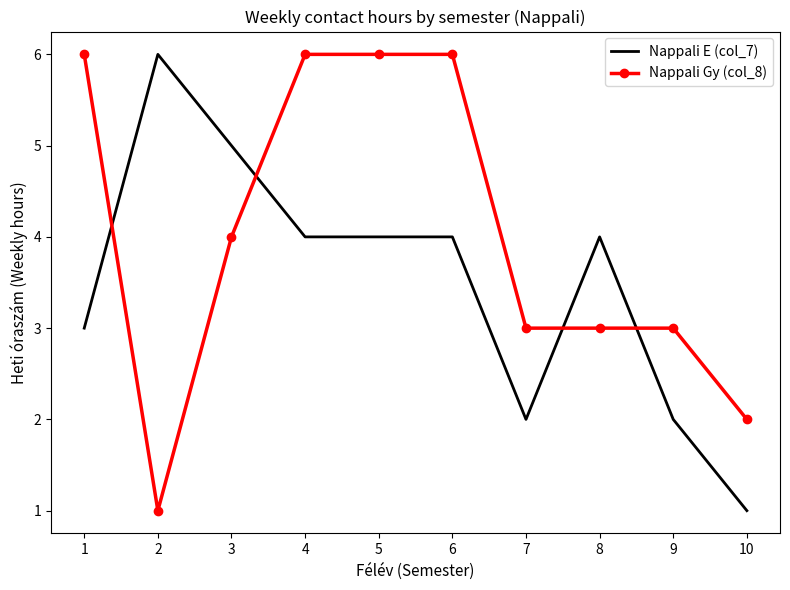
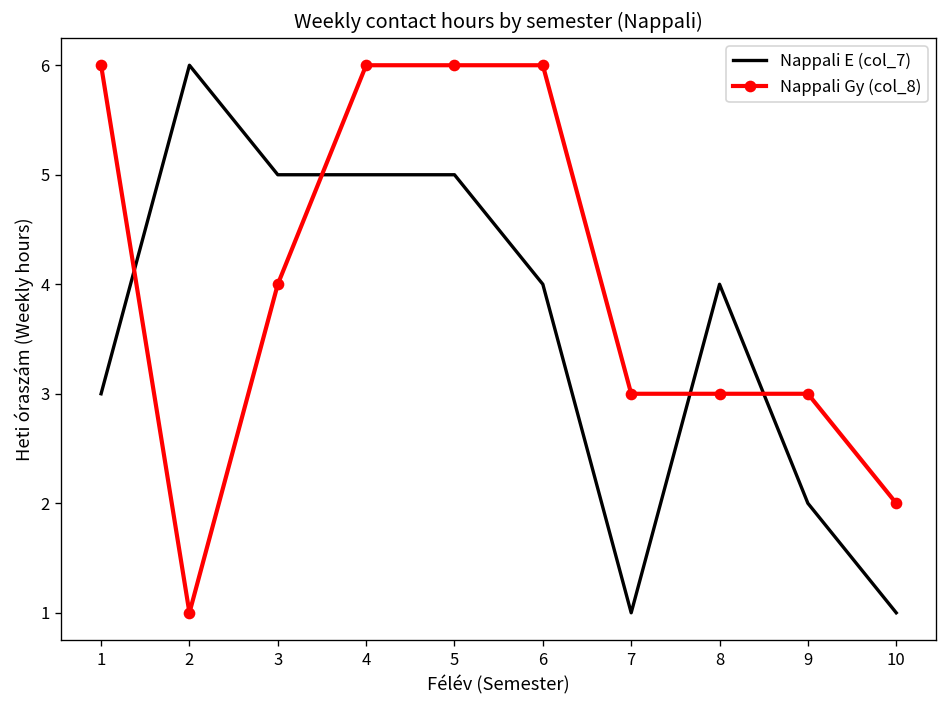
Nappali E (col_7), 4: 4 -> 5
Nappali E (col_7), 5: 4 -> 5
Nappali E (col_7), 7: 2 -> 1
